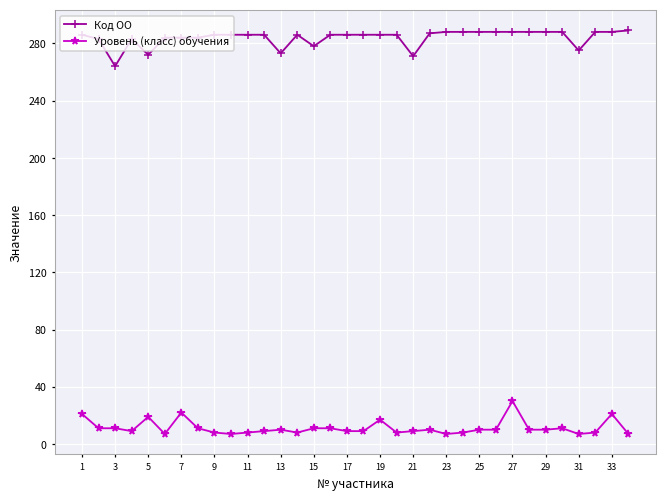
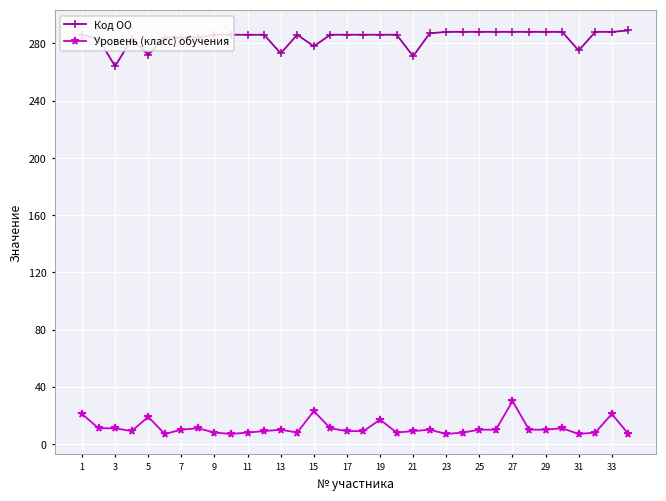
Уровень (класс) обучения, 7: 22 -> 10
Уровень (класс) обучения, 15: 11 -> 23
